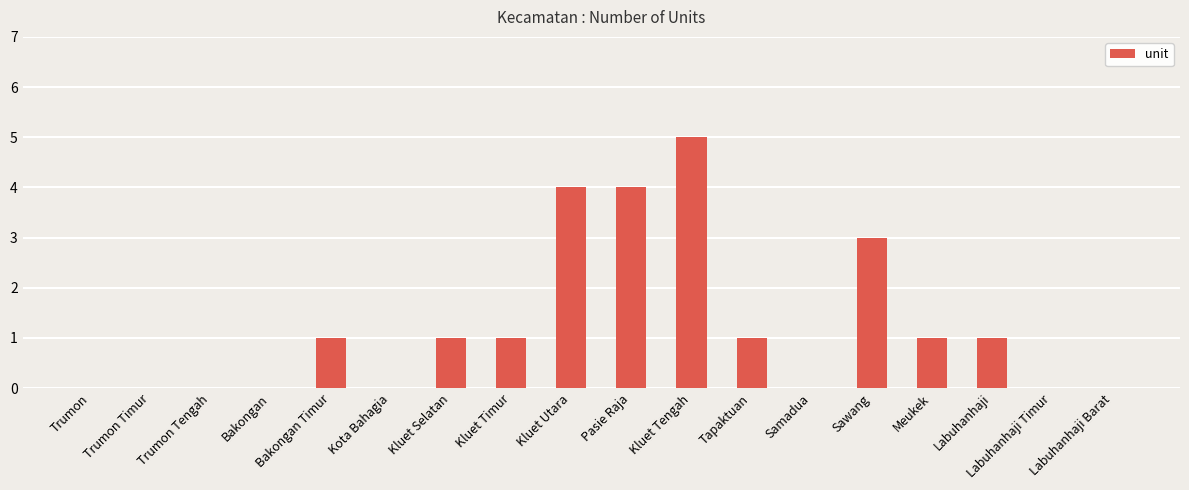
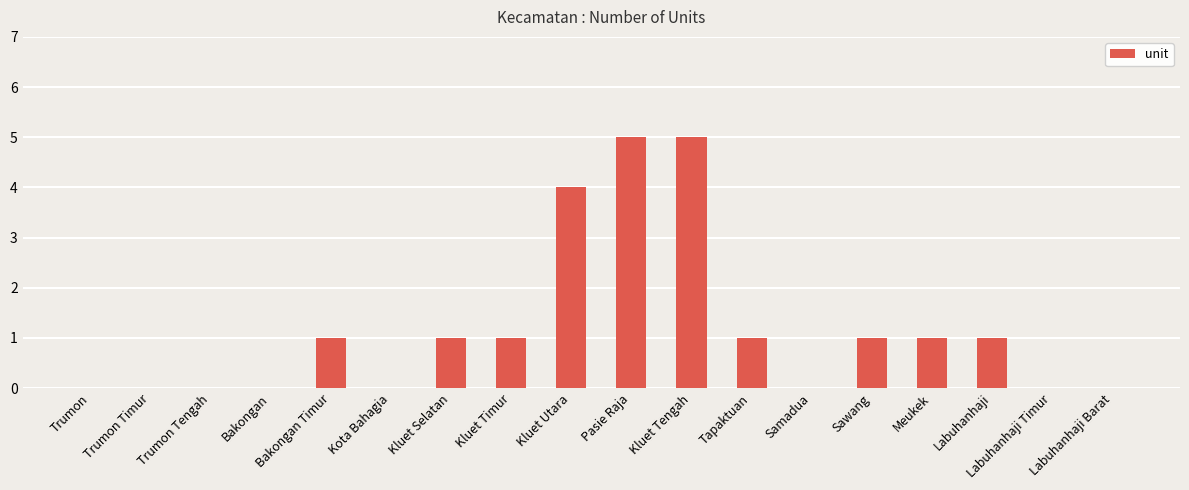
Pasie Raja: 4 -> 5
Sawang: 3 -> 1
